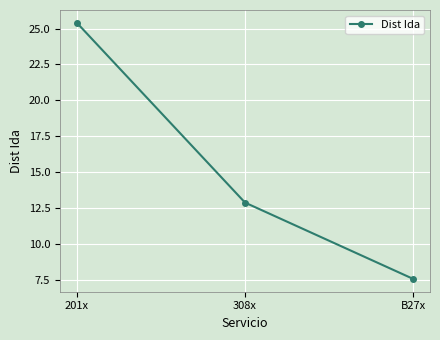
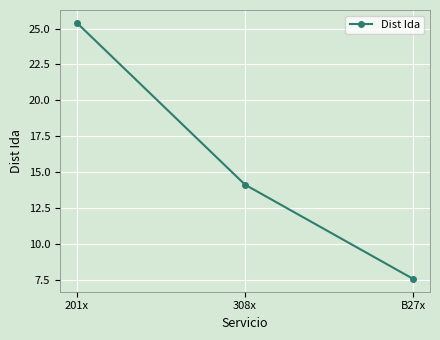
308x: 12.9 -> 14.1
